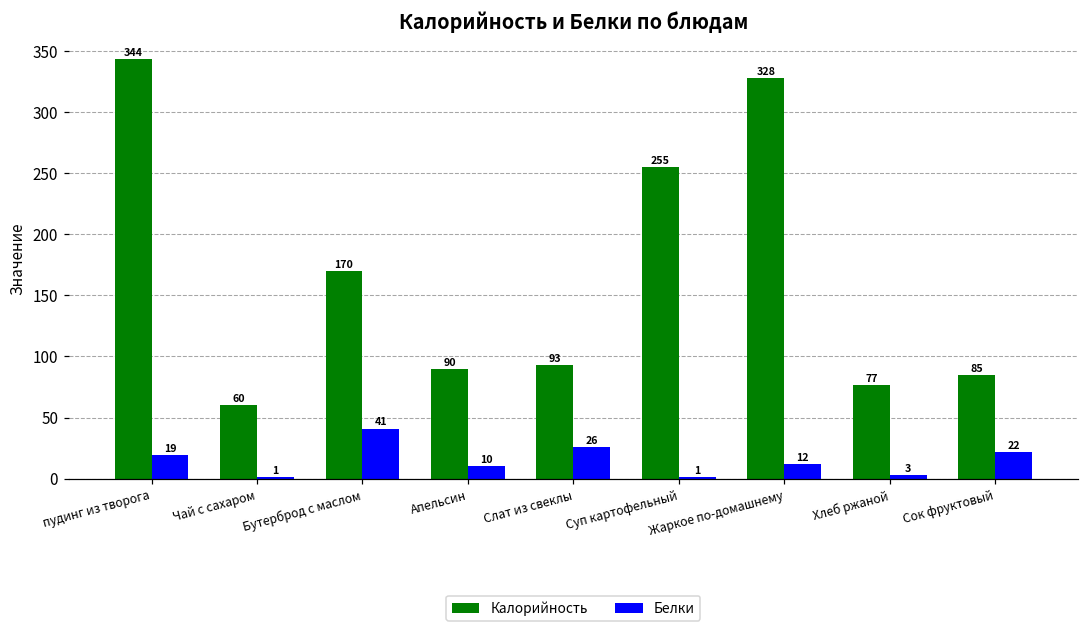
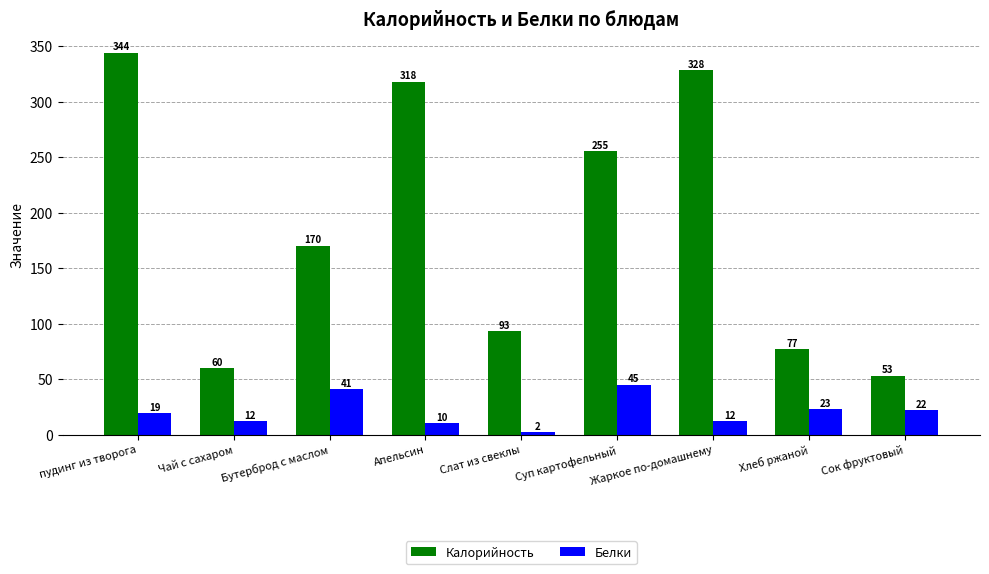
Белки, Чай с сахаром: 1 -> 12
Калорийность, Апельсин: 90 -> 318
Белки, Слат из свеклы: 26 -> 2
Белки, Суп картофельный: 1 -> 45
Белки, Хлеб ржаной: 3 -> 23
Калорийность, Сок фруктовый: 85 -> 53
